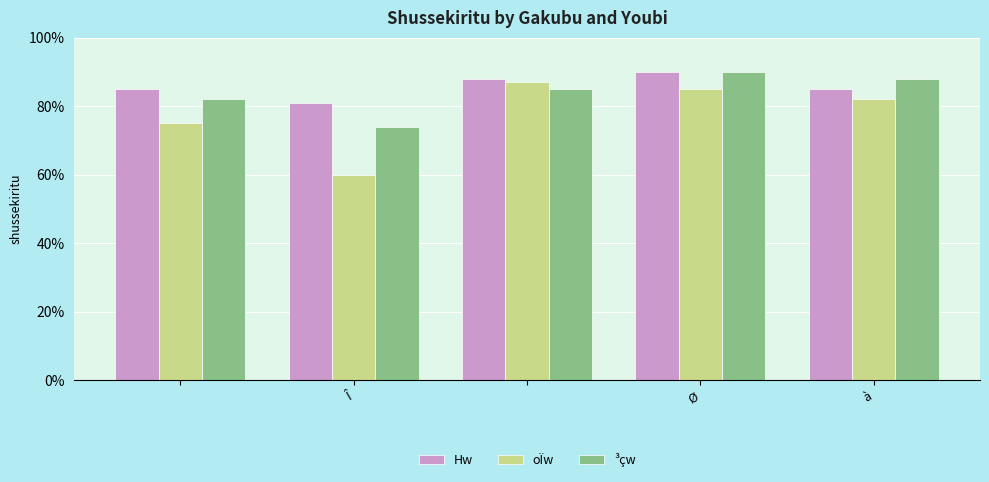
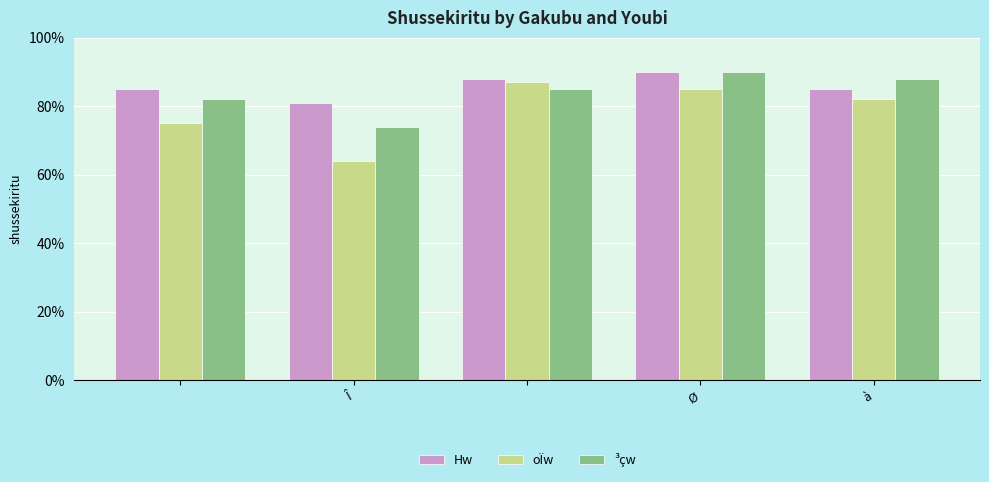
oÏw, Î: 60% -> 64%
